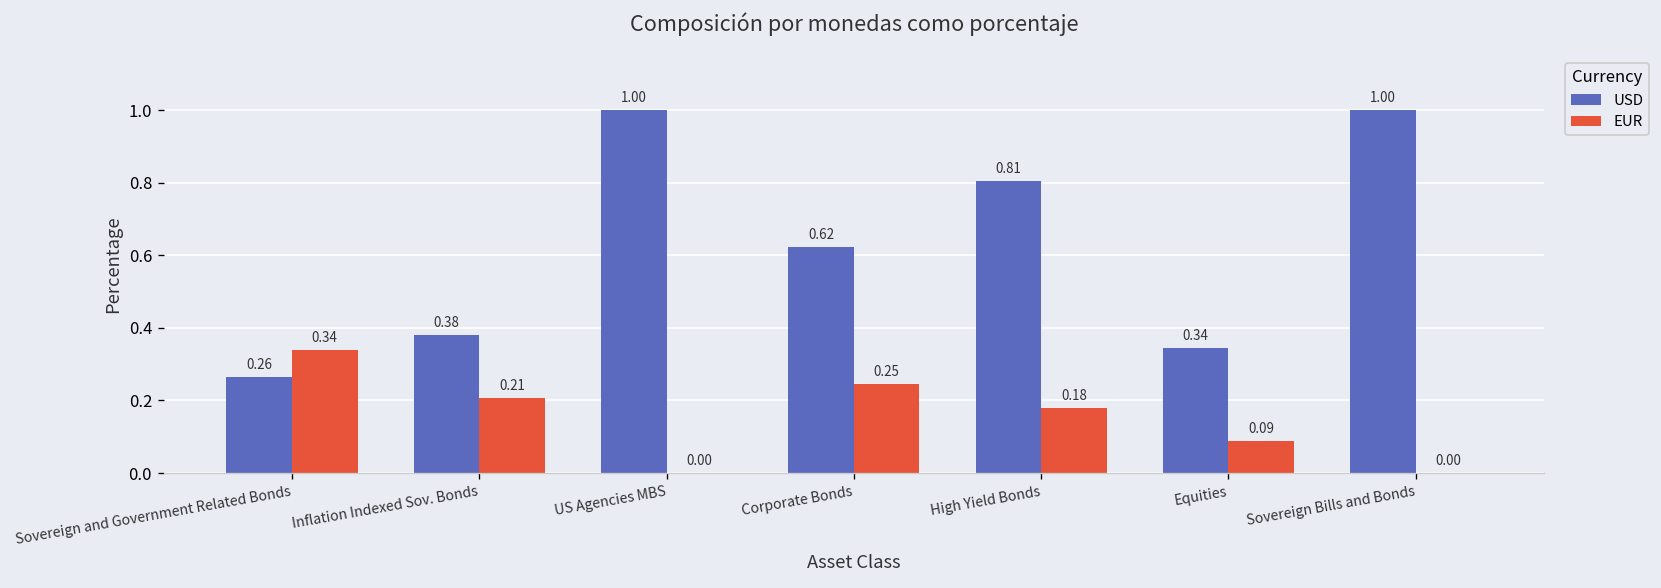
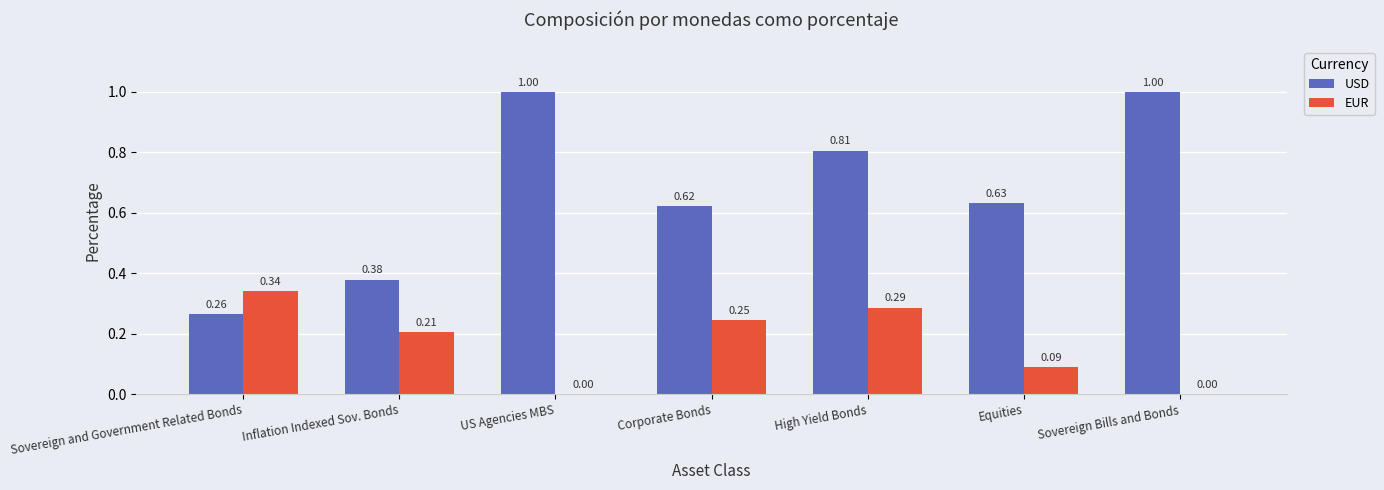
EUR, High Yield Bonds: 0.18 -> 0.29
USD, Equities: 0.34 -> 0.63
